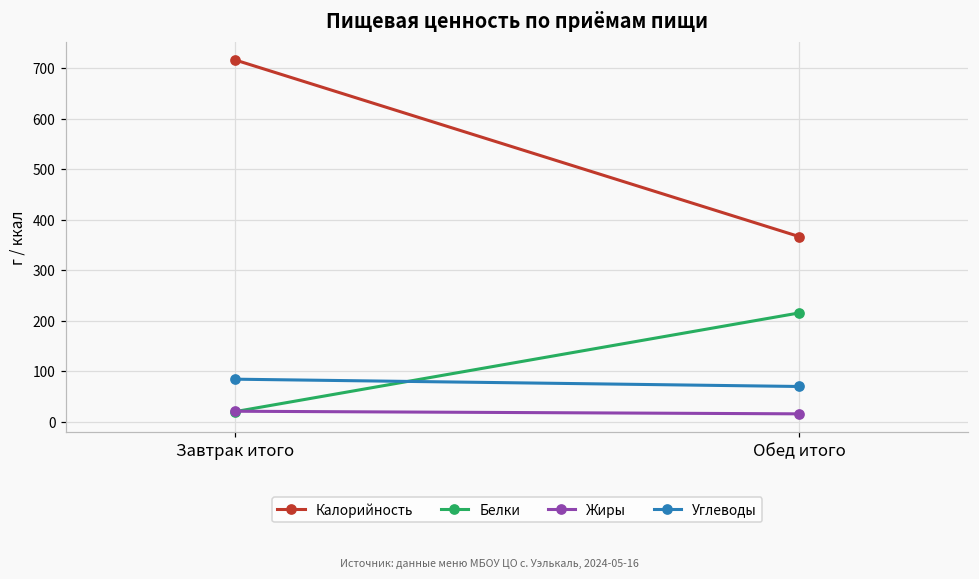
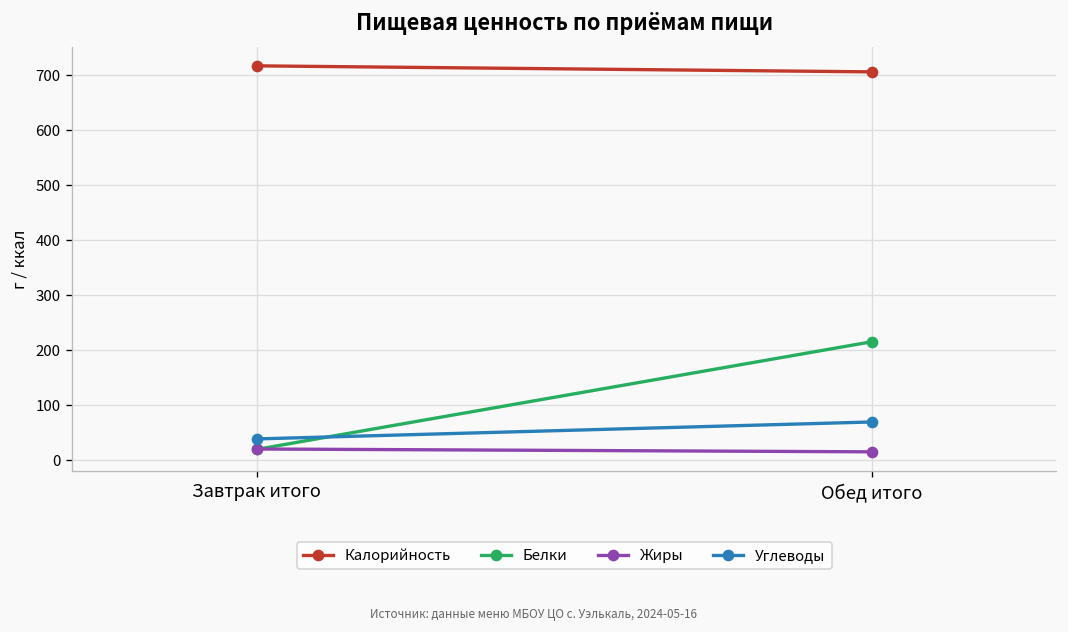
Углеводы, Завтрак итого: 80 -> 40
Калорийность, Обед итого: 370 -> 700
